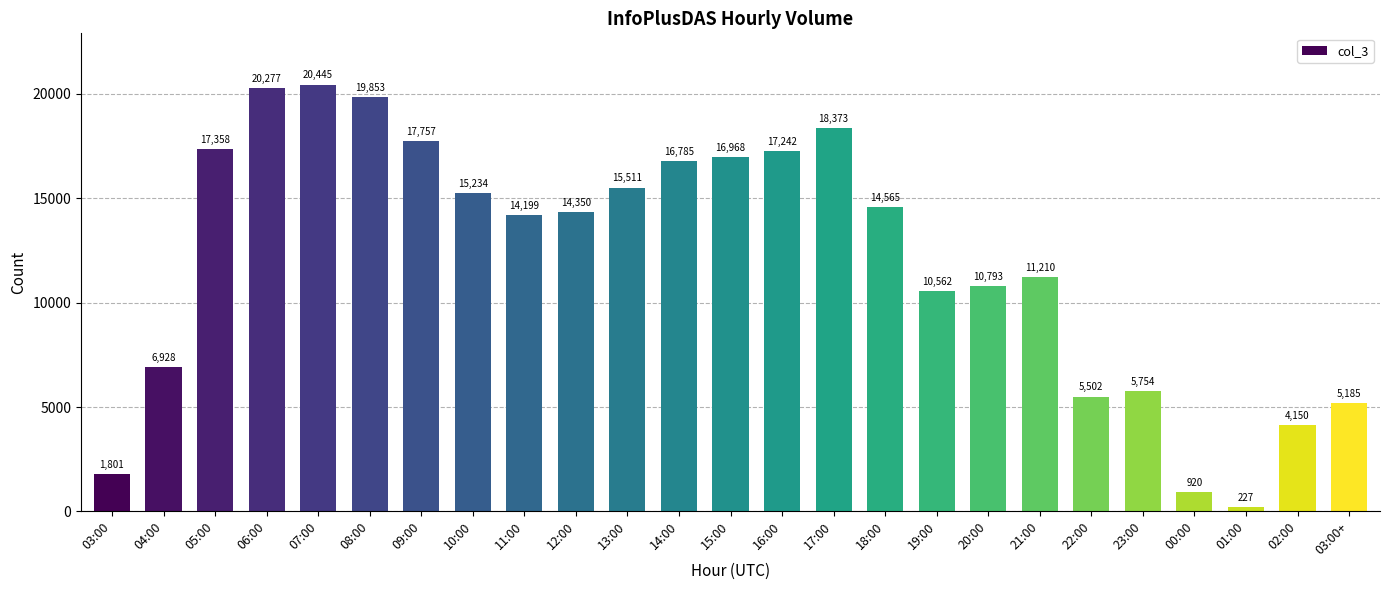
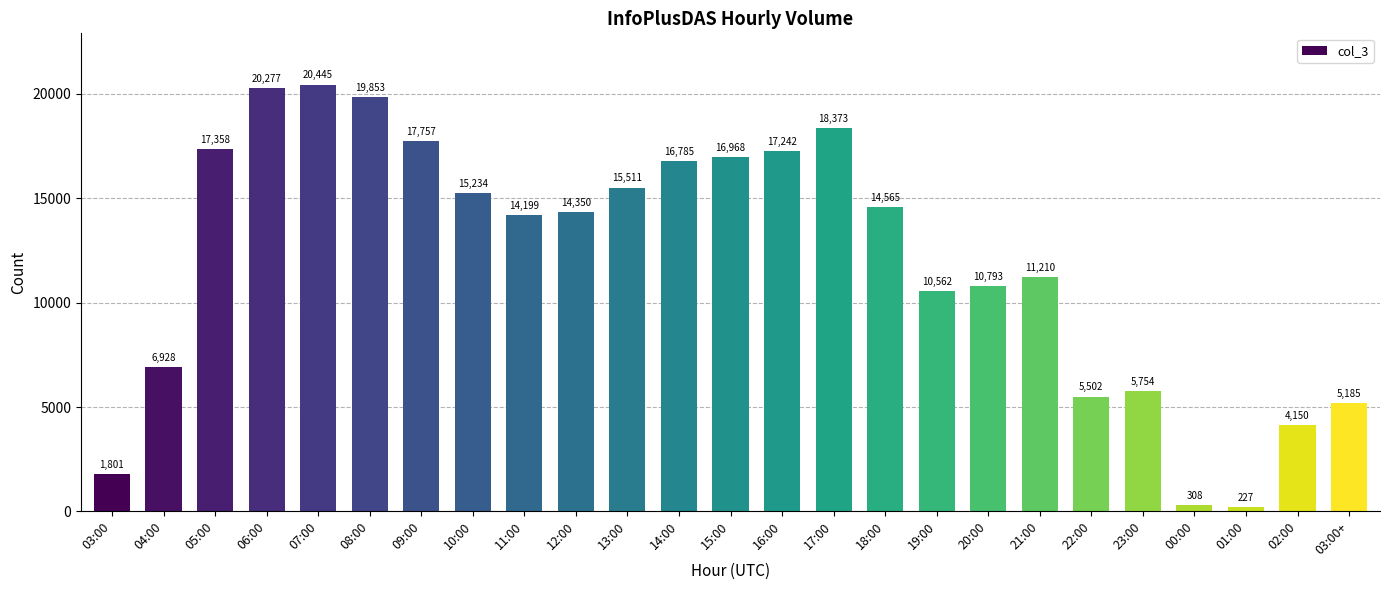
00:00: 920 -> 308
